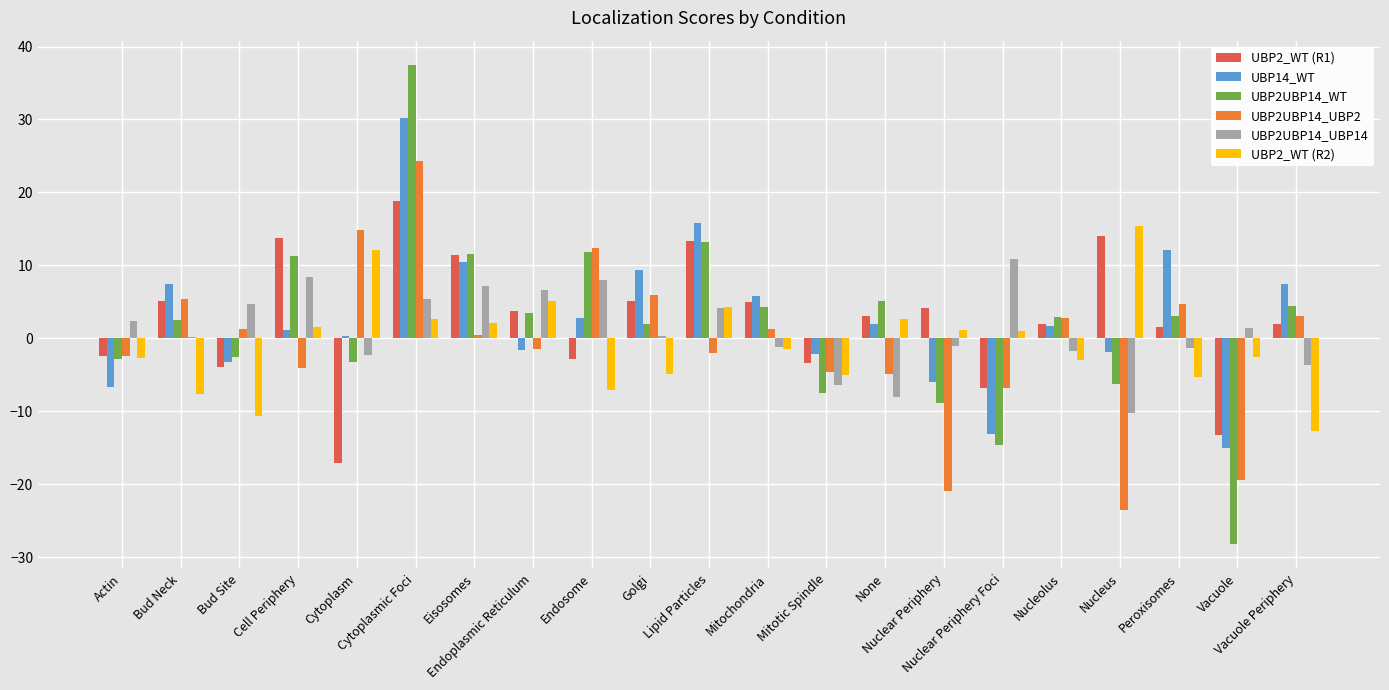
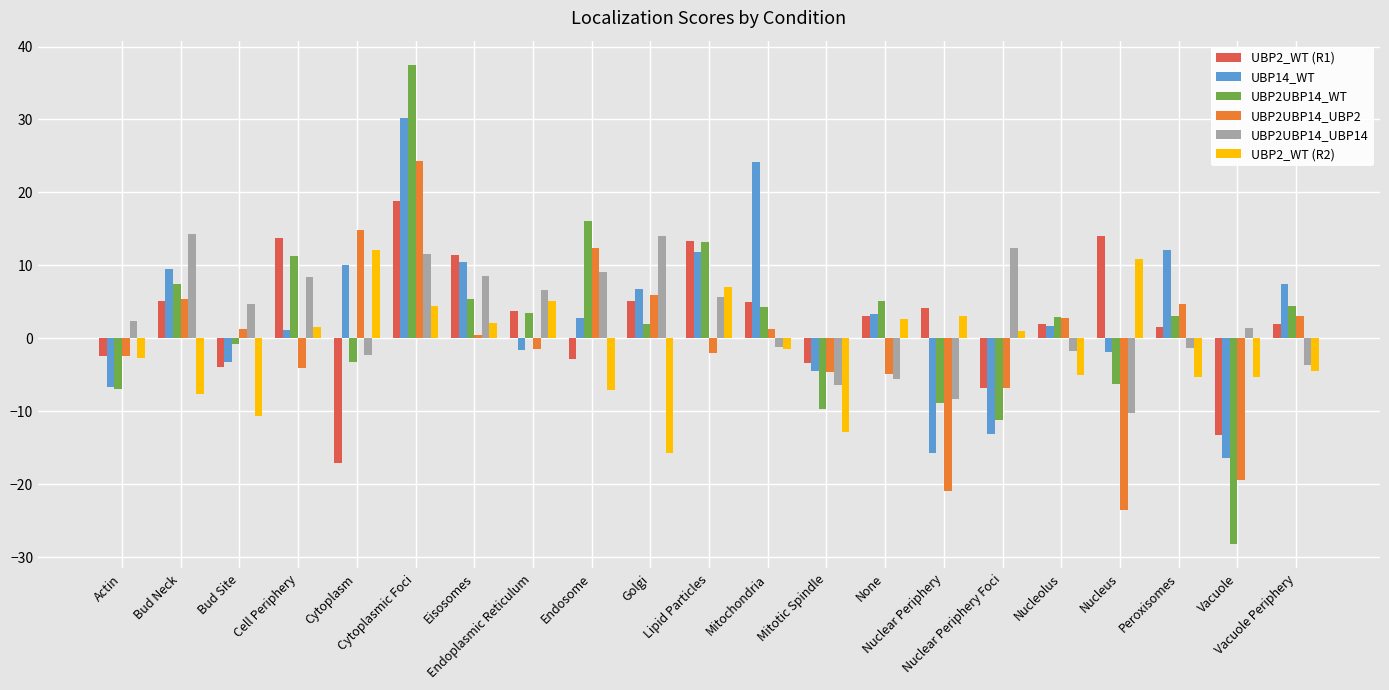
UBP2UBP14_WT, Actin: -3 -> -7
UBP14_WT, Bud Neck: 7 -> 9
UBP2UBP14_WT, Bud Neck: 3 -> 7
UBP2UBP14_UBP14, Bud Neck: 0 -> 14
UBP2UBP14_WT, Bud Site: -3 -> -1
UBP14_WT, Cytoplasm: 0 -> 10
UBP2UBP14_UBP14, Cytoplasmic Foci: 5 -> 12
UBP2_WT (R2), Cytoplasmic Foci: 3 -> 4
UBP2UBP14_WT, Eisosomes: 12 -> 5
UBP2UBP14_UBP14, Eisosomes: 7 -> 9
UBP2UBP14_WT, Endosome: 12 -> 16
UBP2UBP14_UBP14, Endosome: 8 -> 9
UBP14_WT, Golgi: 9 -> 7
UBP2UBP14_UBP14, Golgi: 0 -> 14
UBP2_WT (R2), Golgi: -5 -> -16
UBP14_WT, Lipid Particles: 16 -> 12
UBP2UBP14_UBP14, Lipid Particles: 4 -> 6
UBP2_WT (R2), Lipid Particles: 4 -> 7
UBP14_WT, Mitochondria: 6 -> 24
UBP14_WT, Mitotic Spindle: -2 -> -4
UBP2UBP14_WT, Mitotic Spindle: -8 -> -10
UBP2_WT (R2), Mitotic Spindle: -5 -> -13
UBP14_WT, None: 2 -> 3
UBP2UBP14_UBP14, None: -8 -> -6
UBP14_WT, Nuclear Periphery: -6 -> -16
UBP2UBP14_UBP14, Nuclear Periphery: -1 -> -8
UBP2_WT (R2), Nuclear Periphery: 1 -> 3
UBP2UBP14_WT, Nuclear Periphery Foci: -15 -> -11
UBP2UBP14_UBP14, Nuclear Periphery Foci: 11 -> 12
UBP2_WT (R2), Nucleolus: -3 -> -5
UBP2_WT (R2), Nucleus: 15 -> 11
UBP14_WT, Vacuole: -15 -> -16
UBP2_WT (R2), Vacuole: -3 -> -5
UBP2_WT (R2), Vacuole Periphery: -13 -> -4
